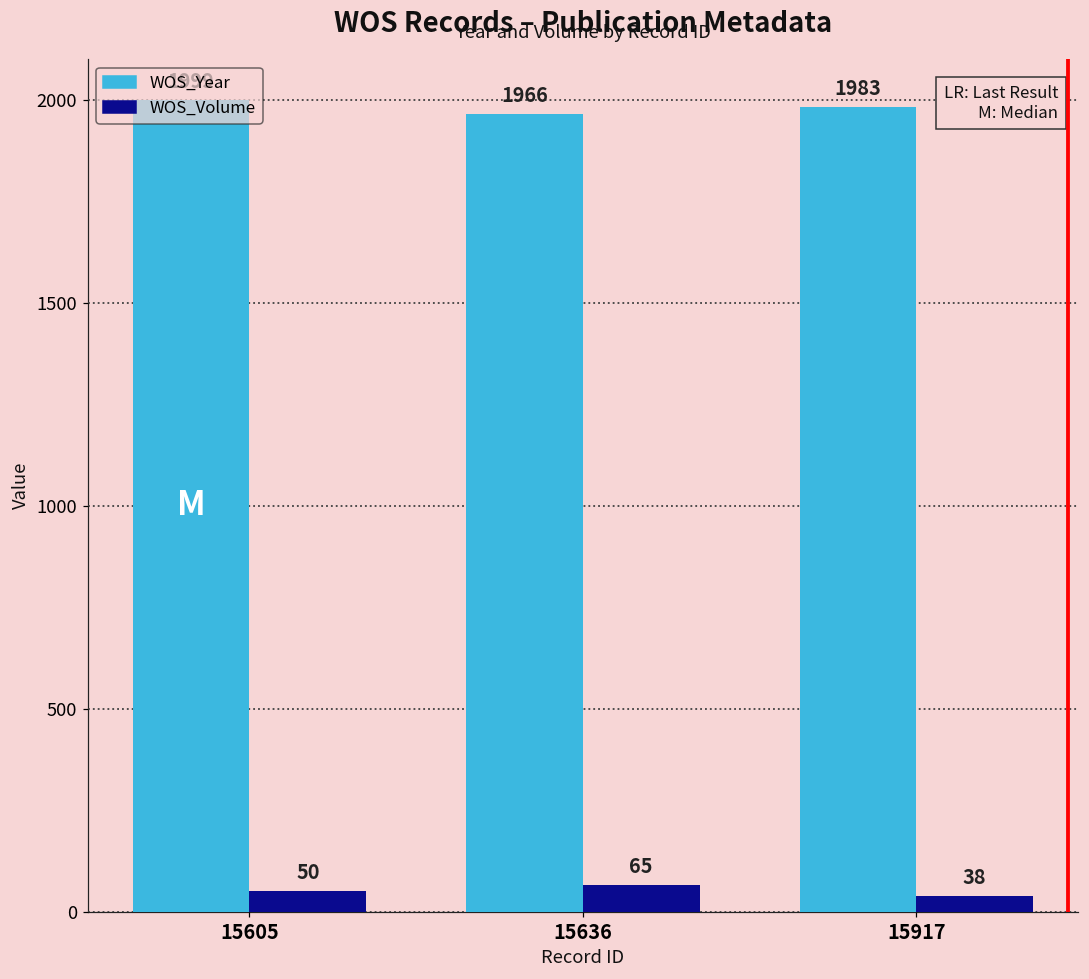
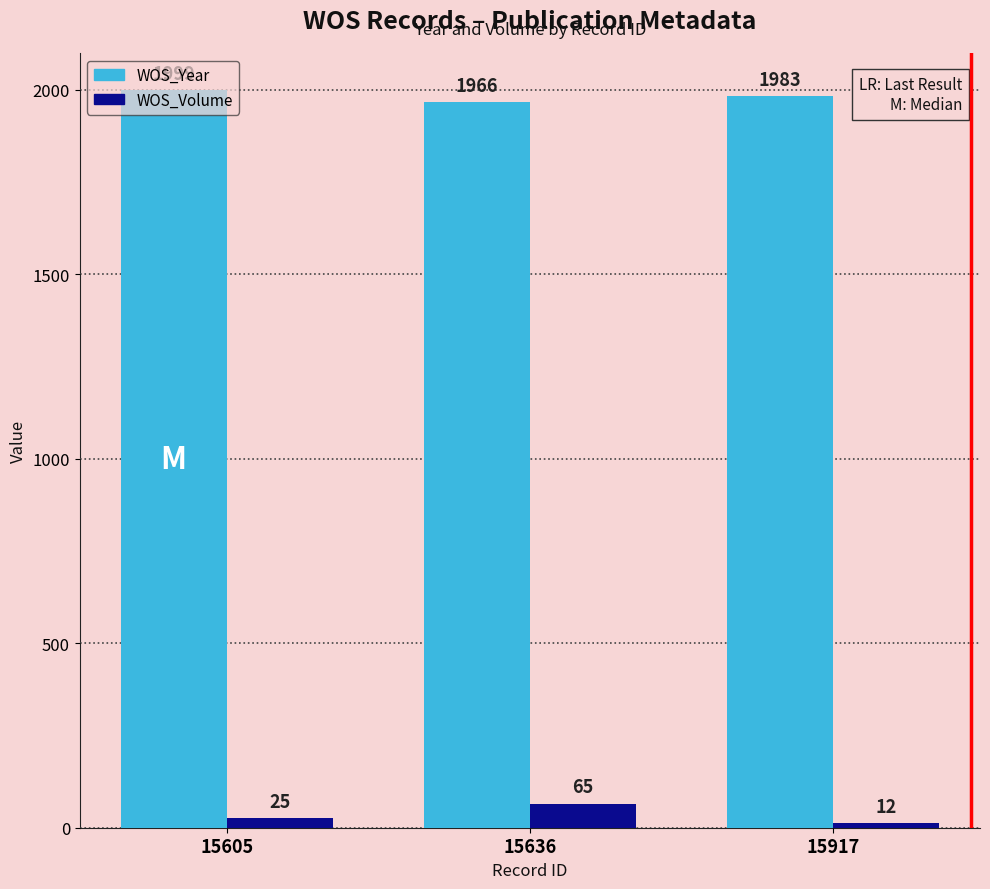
WOS_Volume, 15605: 50 -> 25
WOS_Volume, 15917: 38 -> 12
